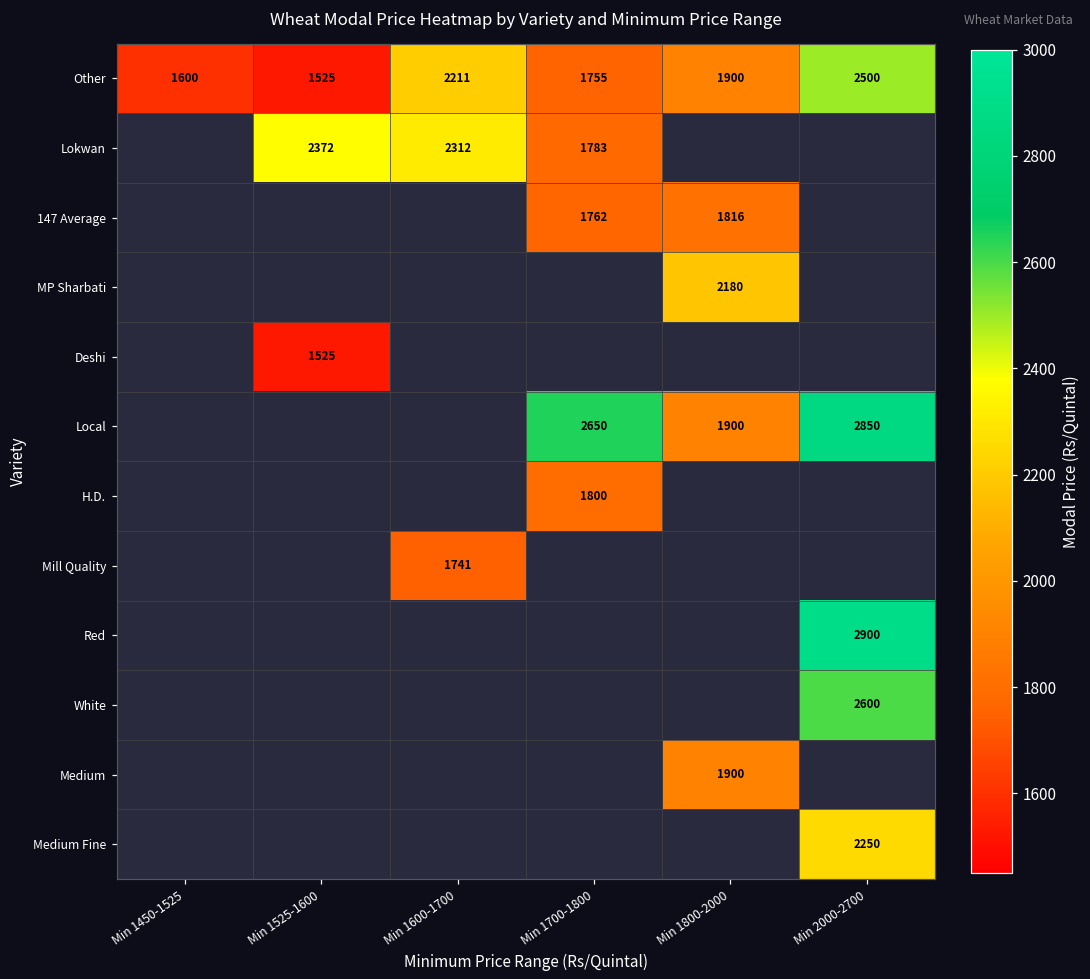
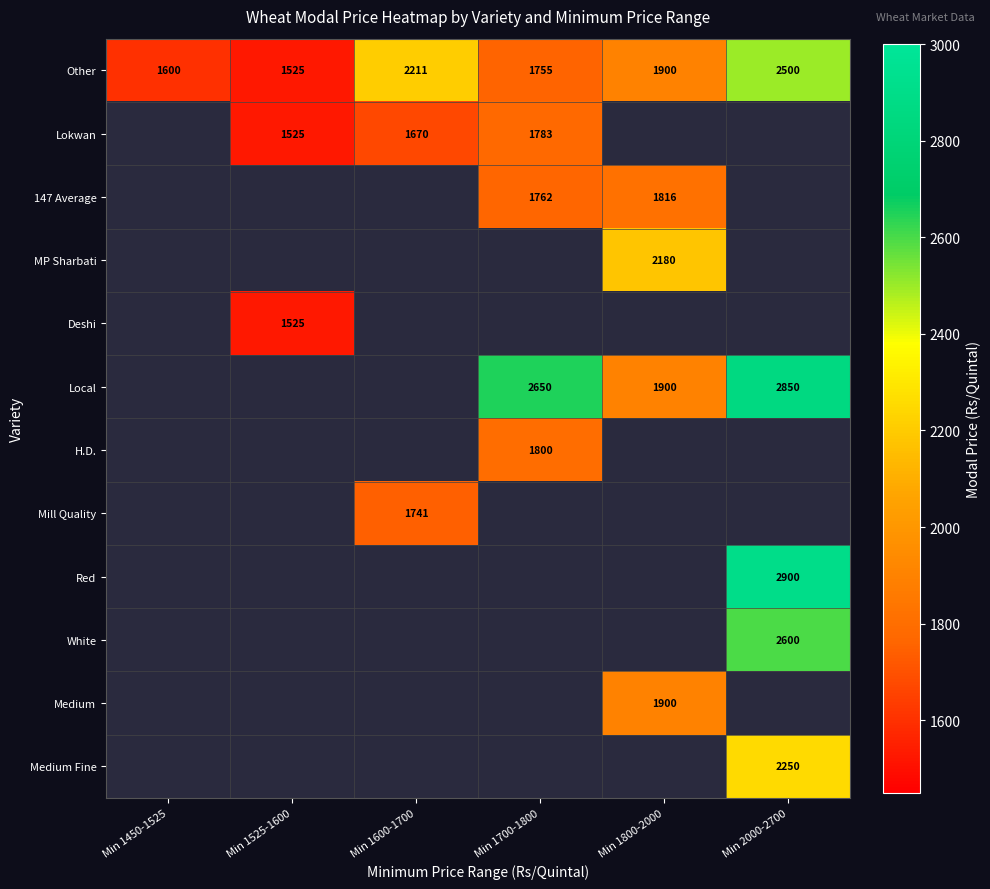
Lokwan, Min 1525-1600: 2372 -> 1525
Lokwan, Min 1600-1700: 2312 -> 1670
